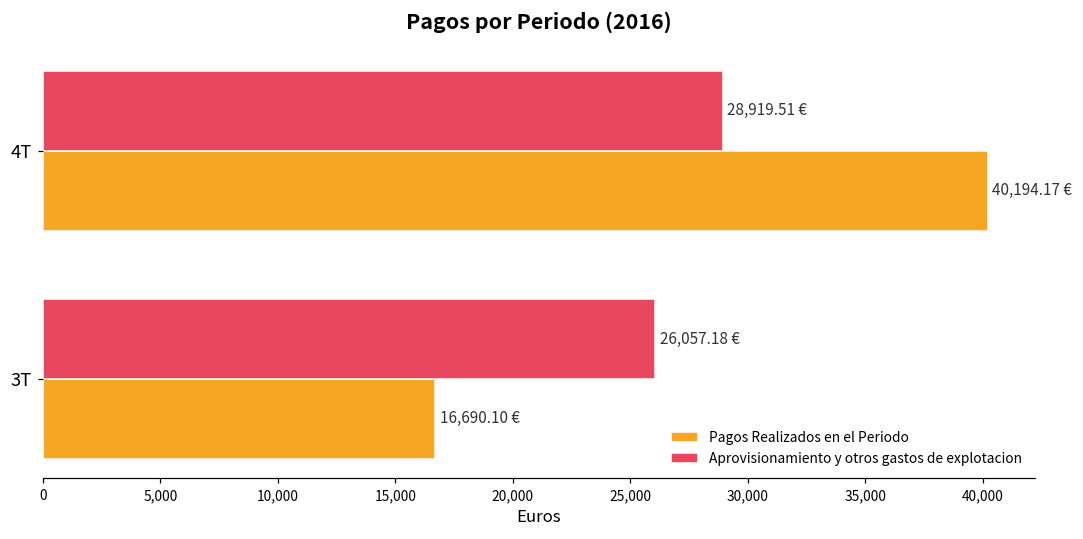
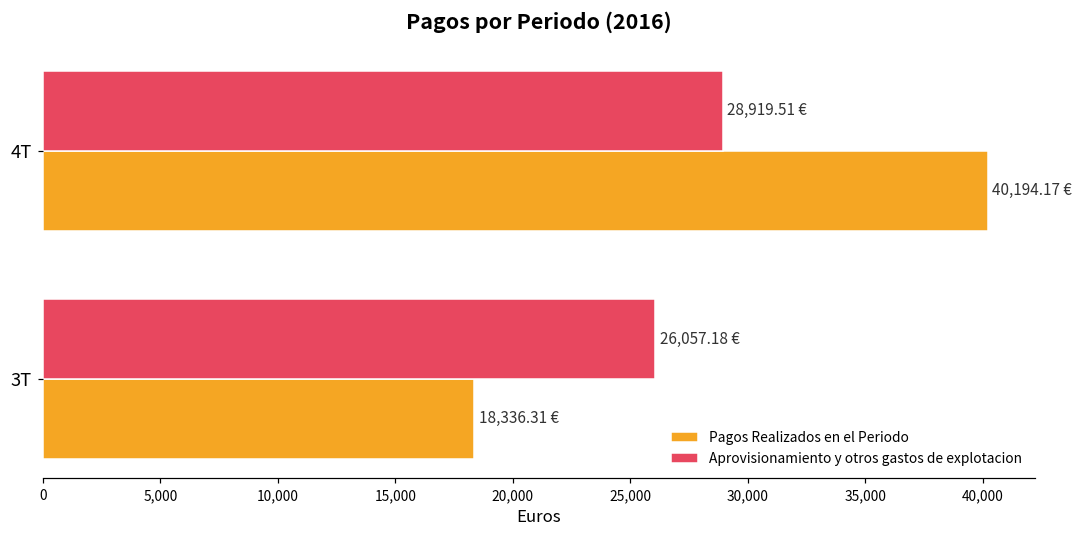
Pagos Realizados en el Periodo, 3T: 16,690.10 -> 18,336.31
